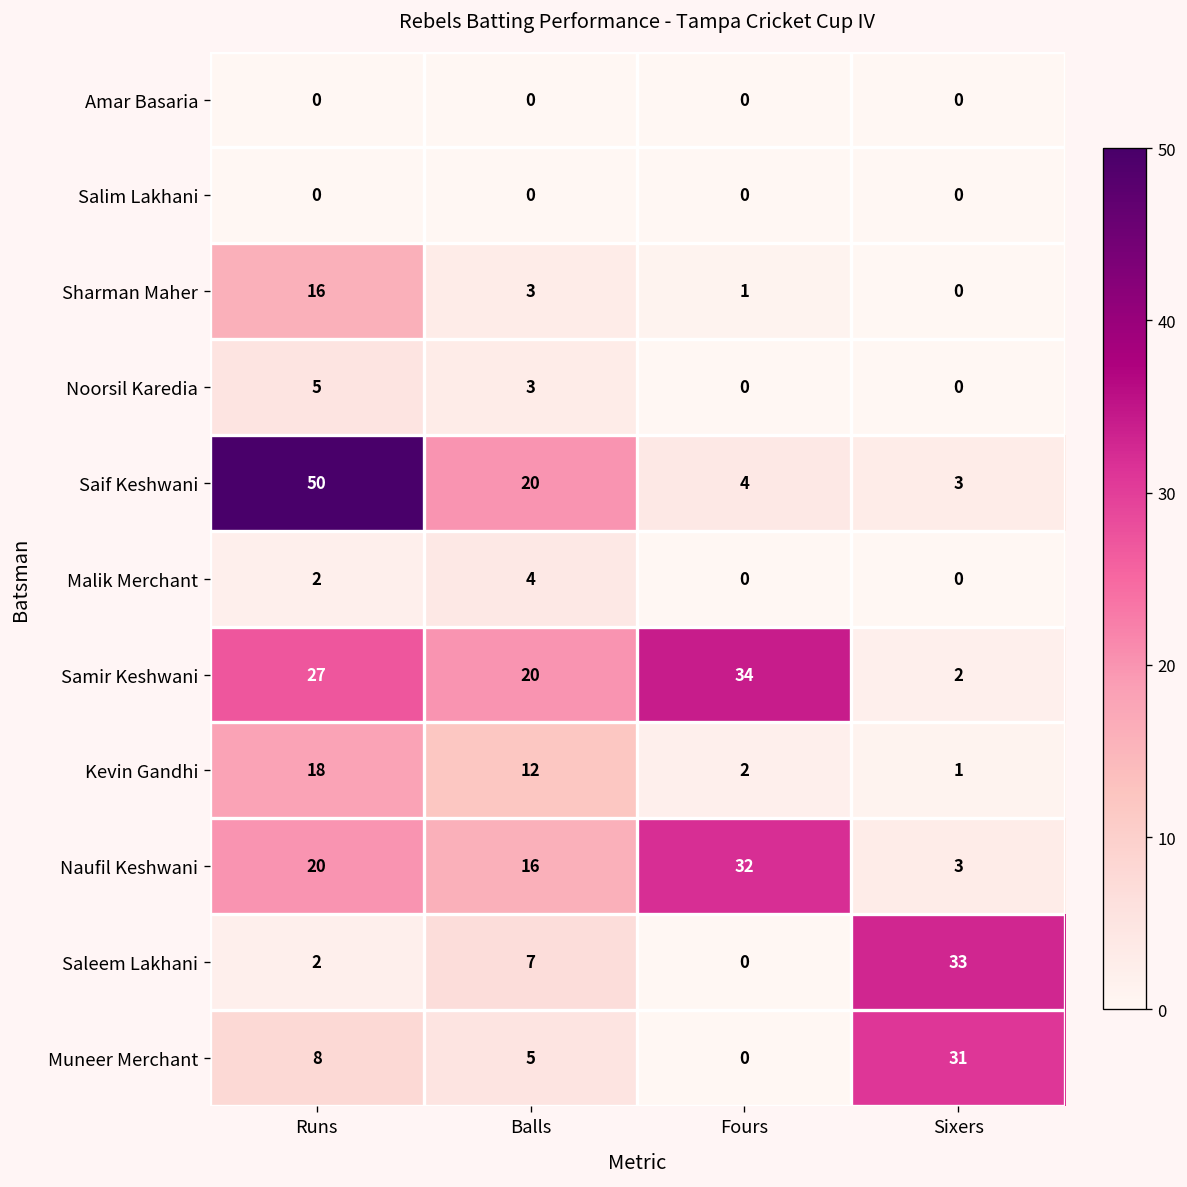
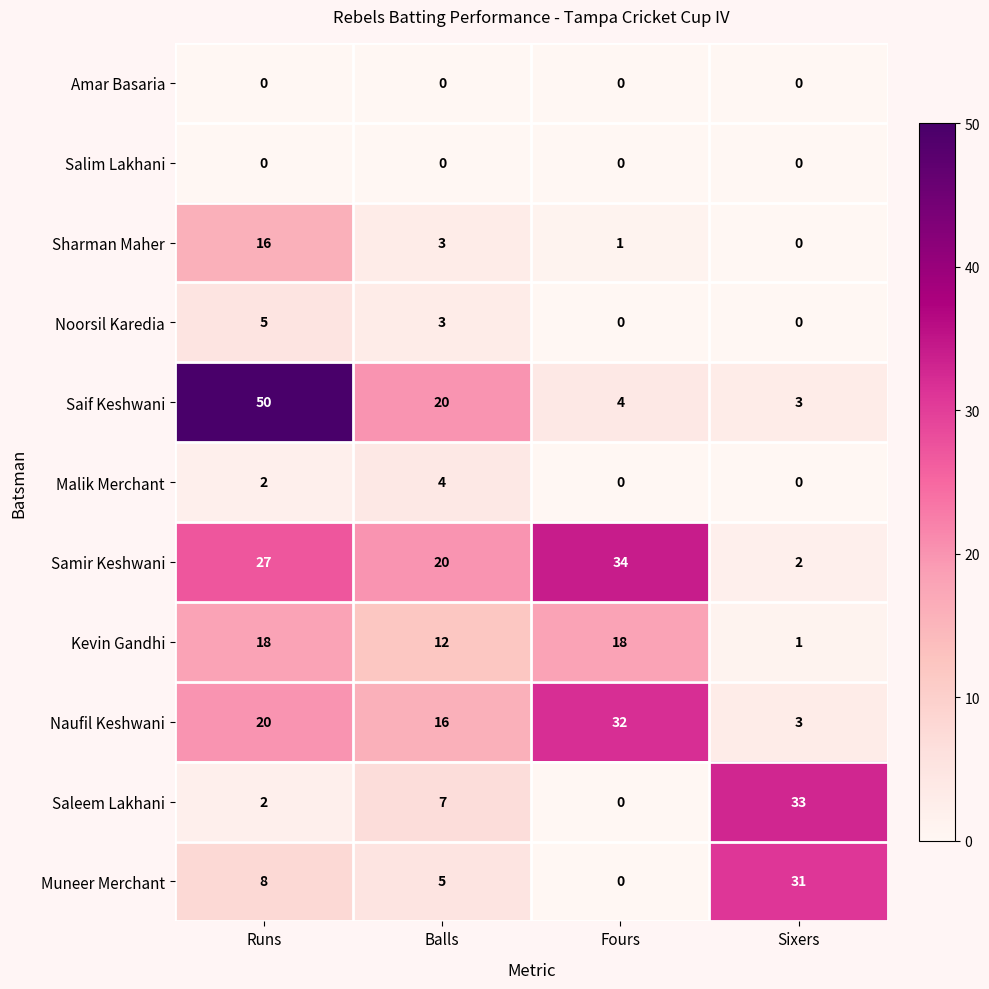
Kevin Gandhi, Fours: 2 -> 18
